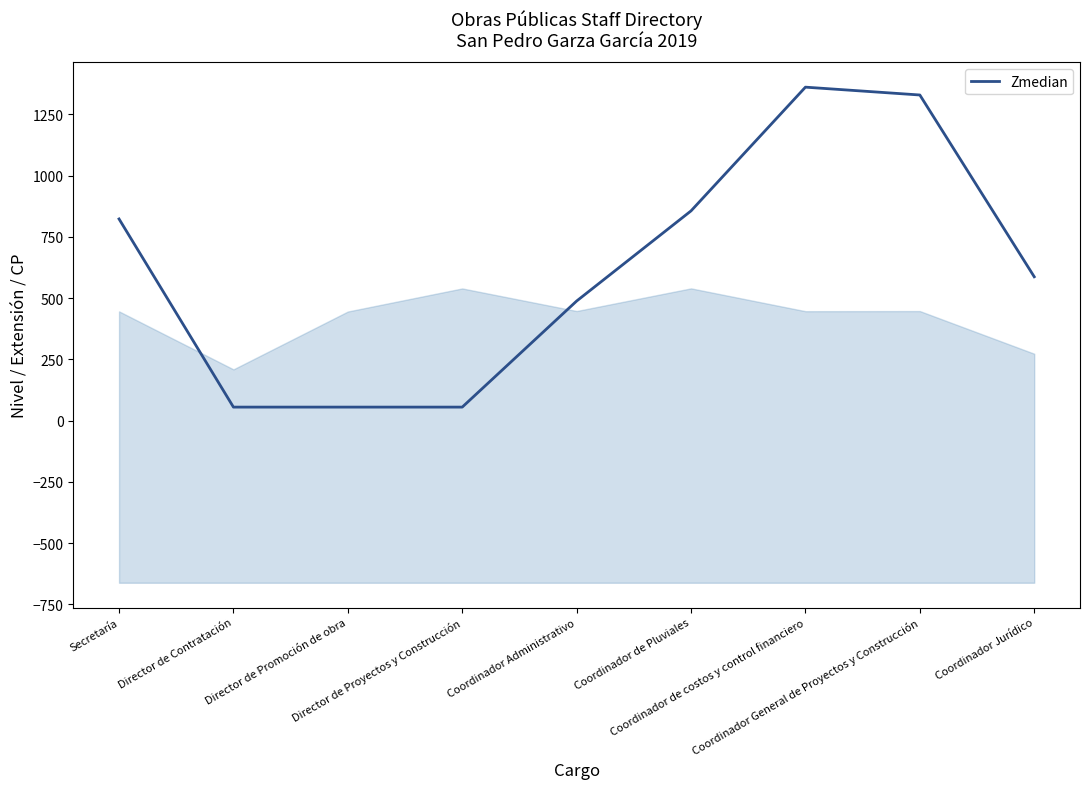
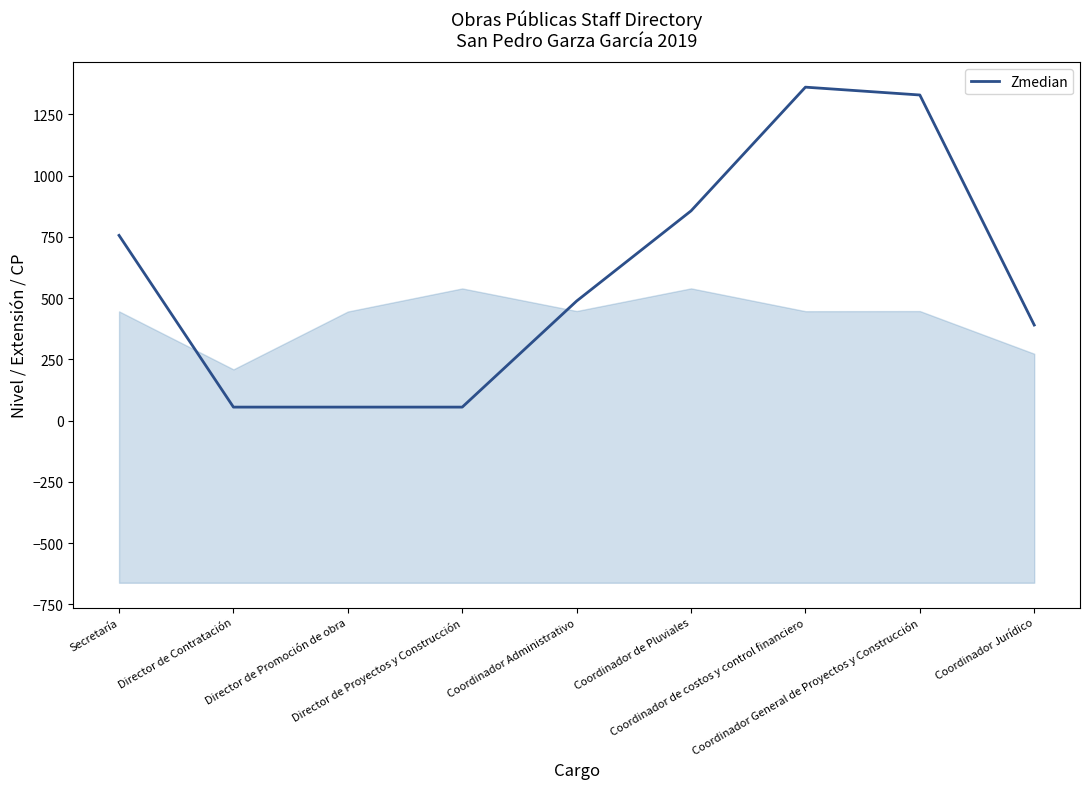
Zmedian, Secretaría: 820 -> 760
Zmedian, Coordinador Jurídico: 590 -> 390
